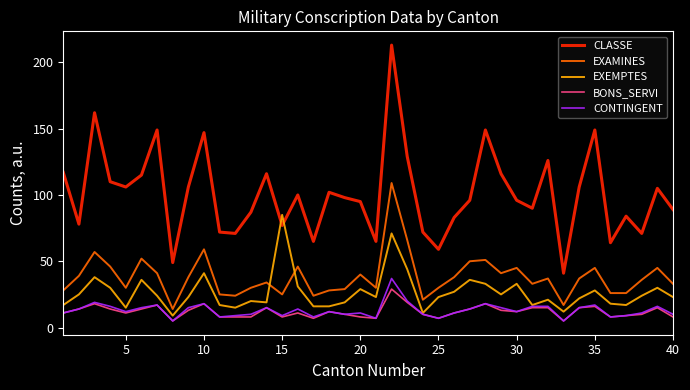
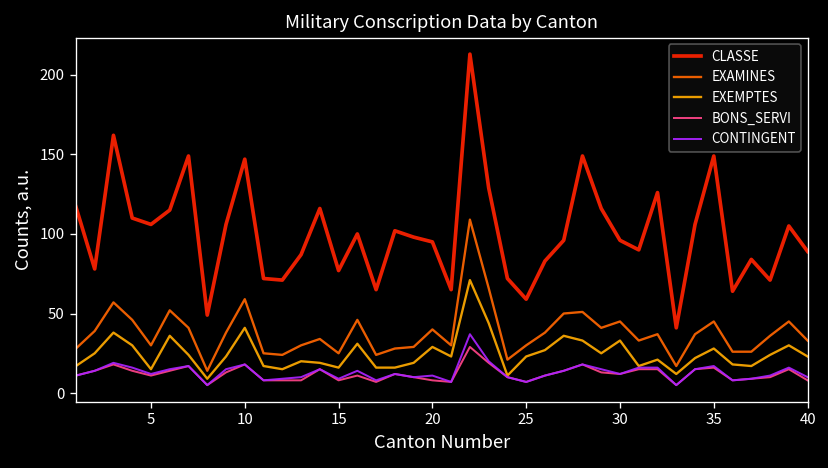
EXEMPTES, 15: 85 -> 16
